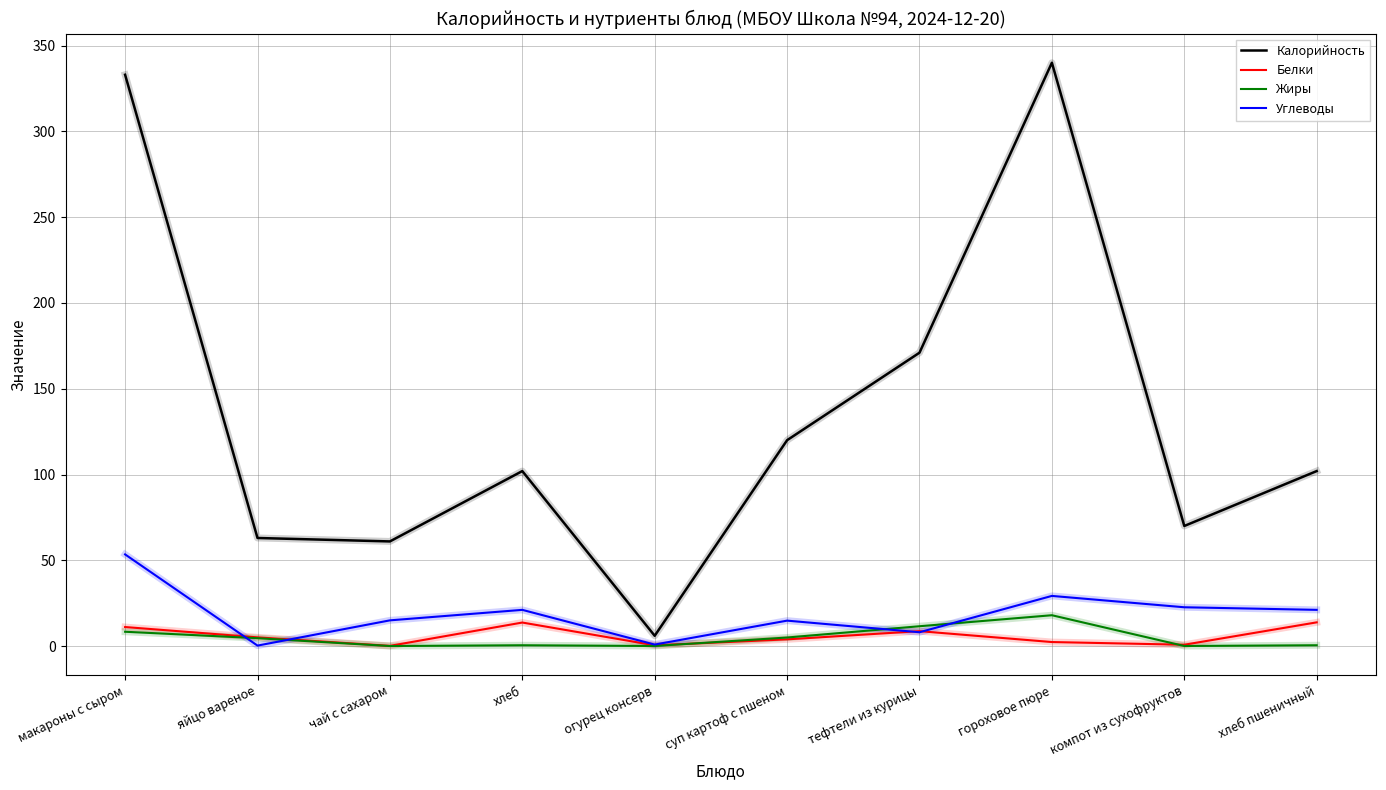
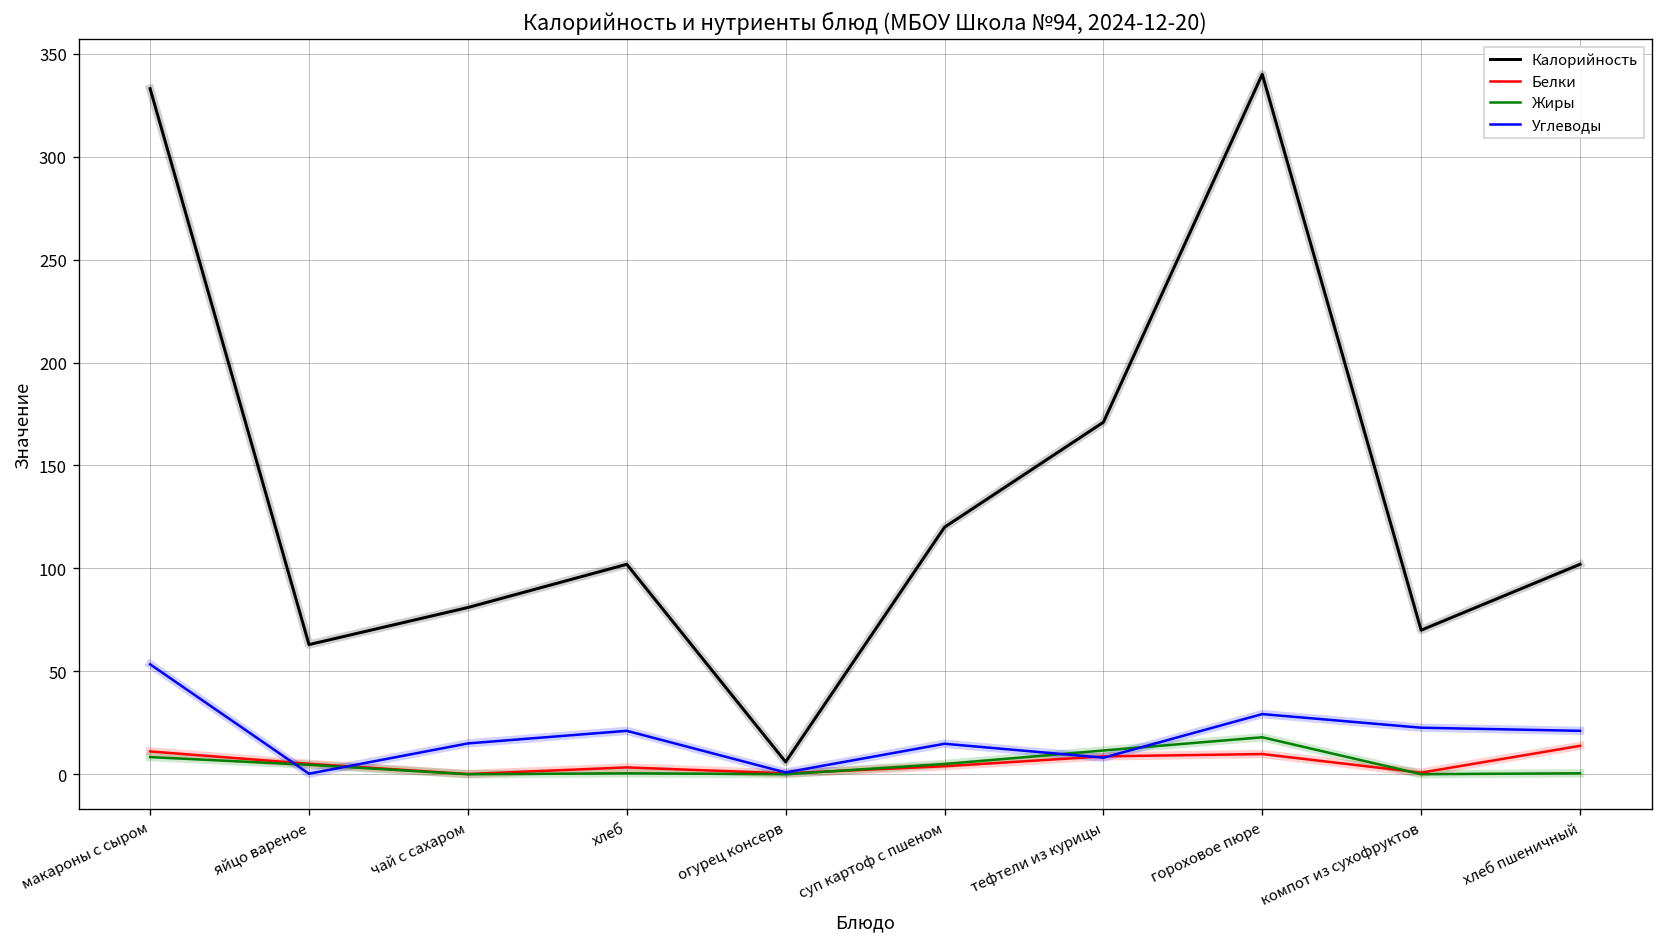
Калорийность, чай с сахаром: 61 -> 81
Белки, хлеб: 14 -> 3
Белки, гороховое пюре: 2 -> 10
